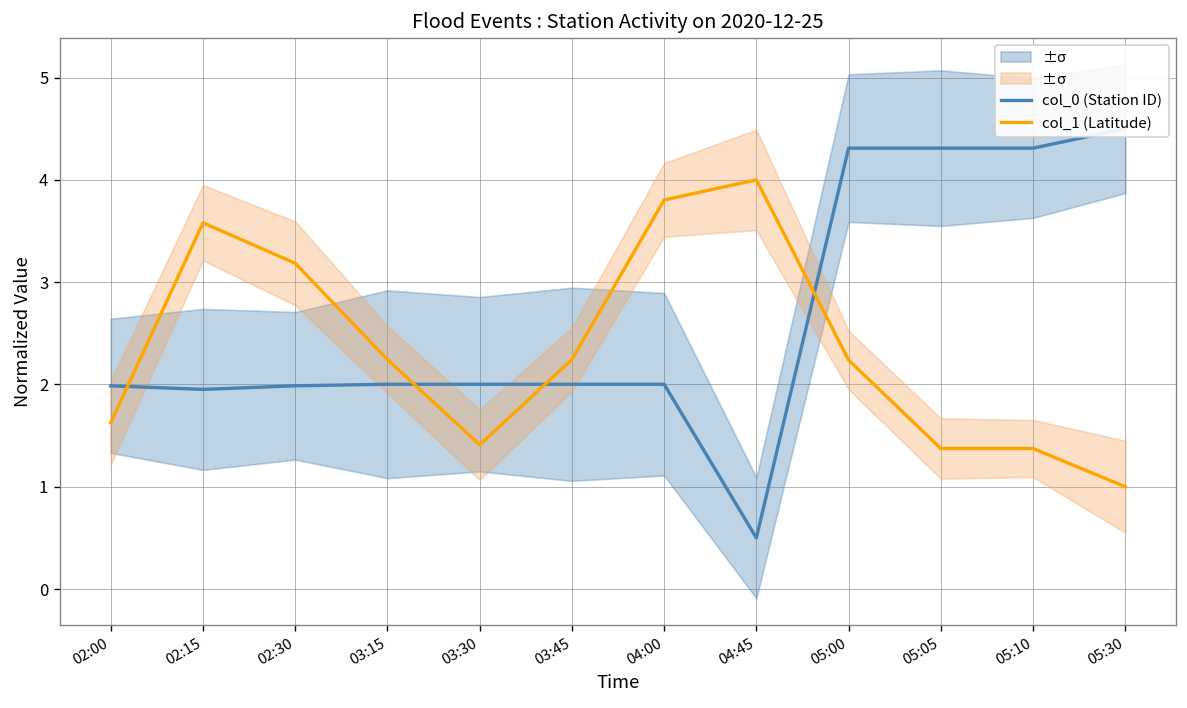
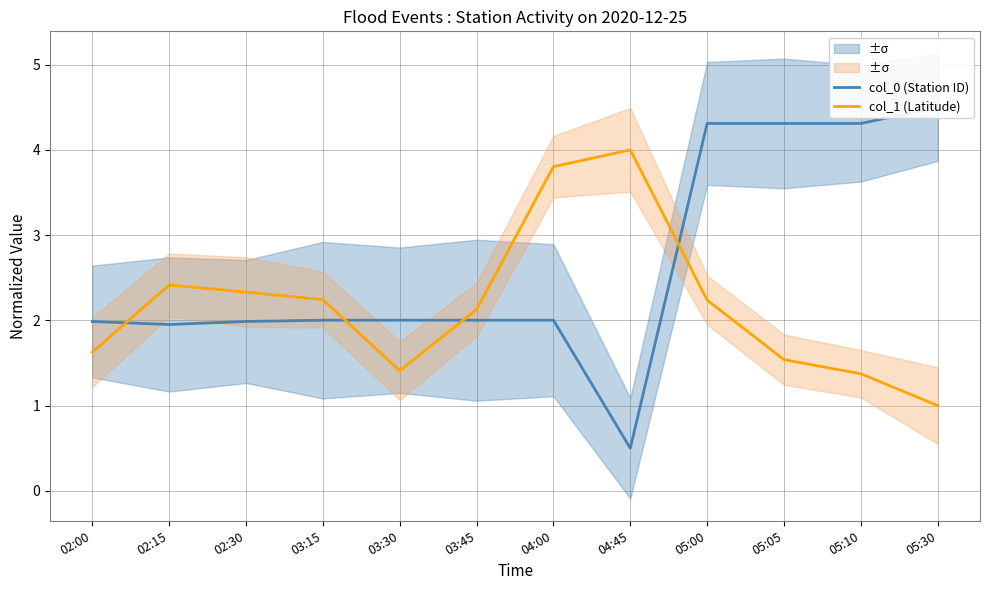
col_1 (Latitude), 02:15: 3.6 -> 2.4
col_1 (Latitude), 02:30: 3.2 -> 2.3
col_1 (Latitude), 03:45: 2.2 -> 2.1
col_1 (Latitude), 05:05: 1.4 -> 1.5
